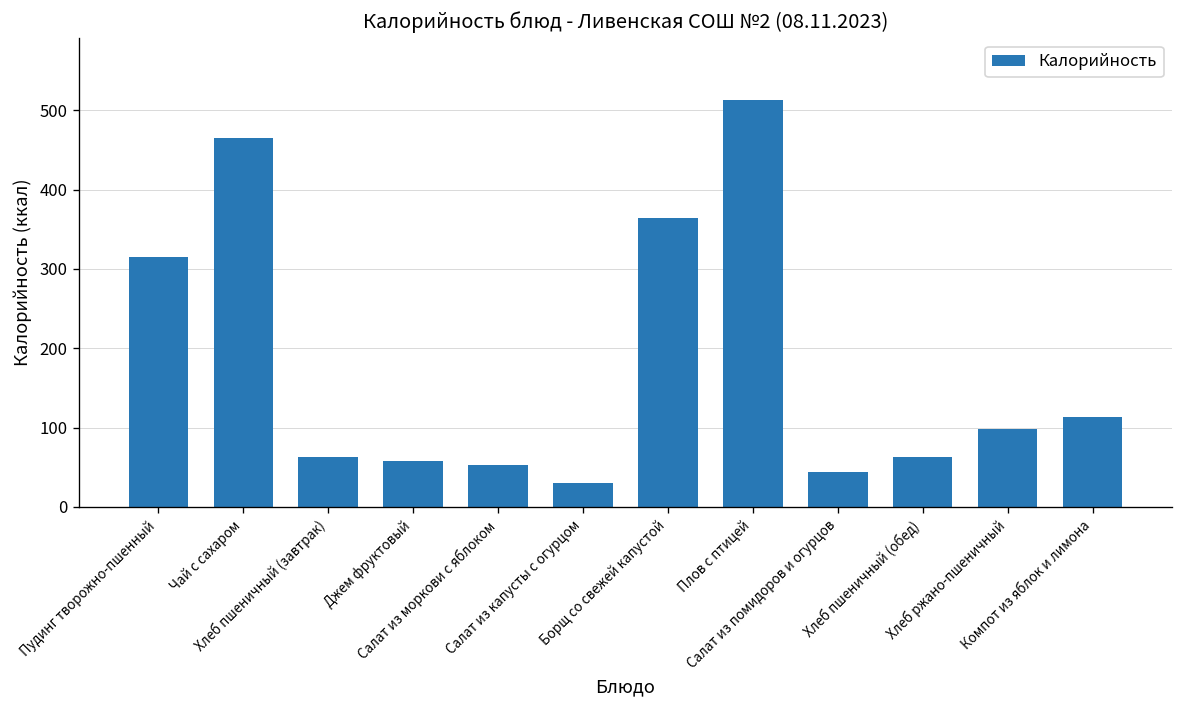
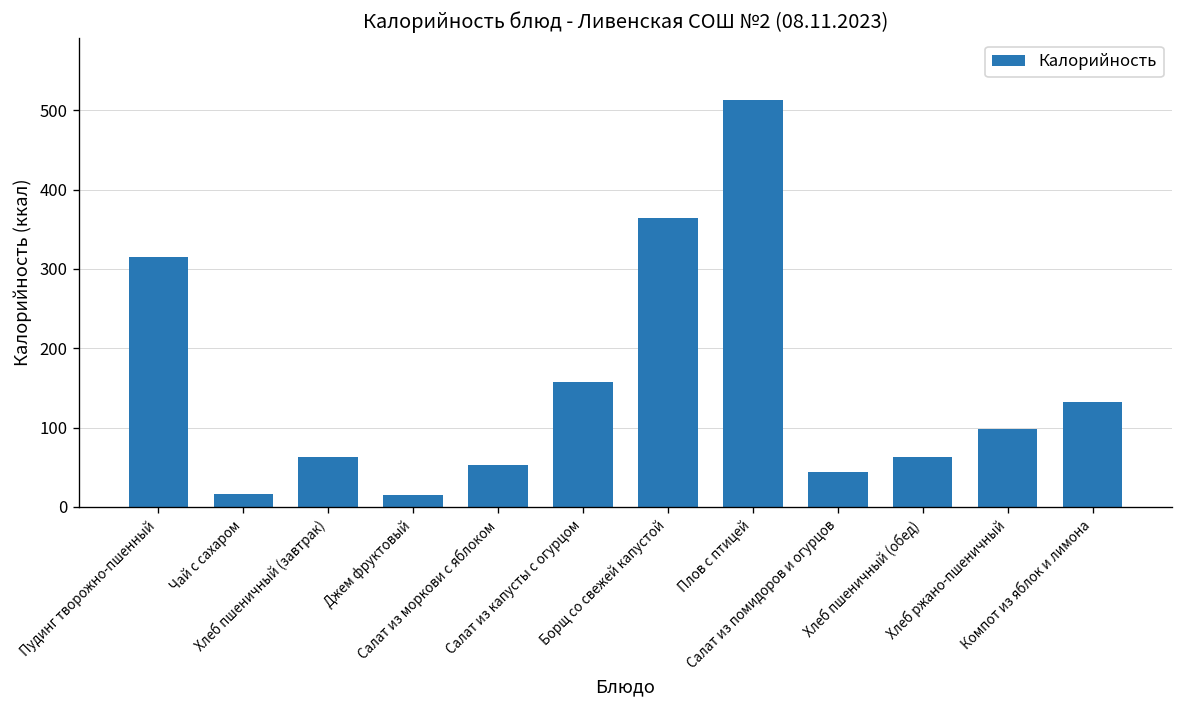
Чай с сахаром: 470 -> 20
Джем фруктовый: 60 -> 10
Салат из капусты с огурцом: 30 -> 160
Компот из яблок и лимона: 110 -> 130
